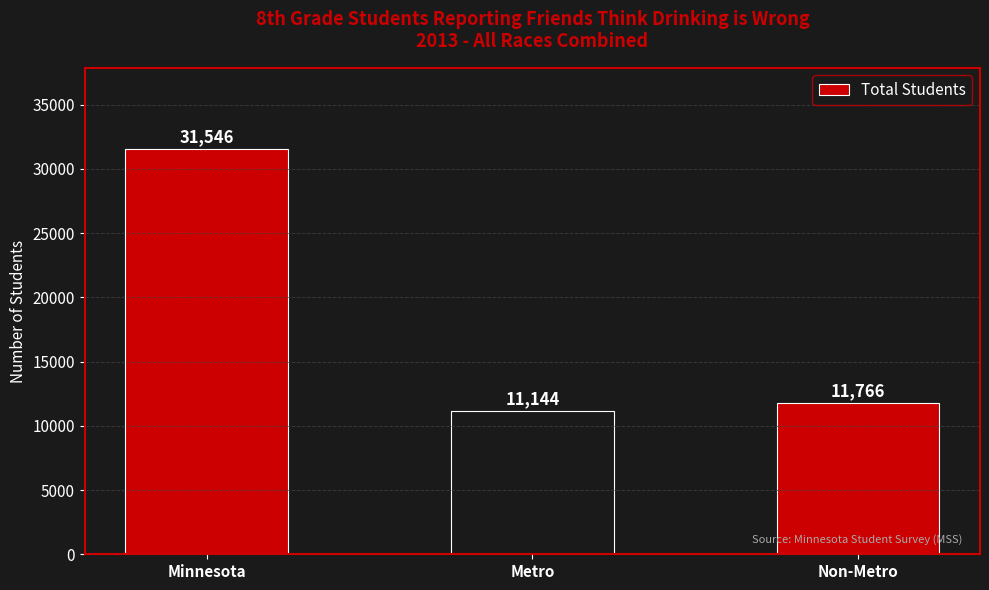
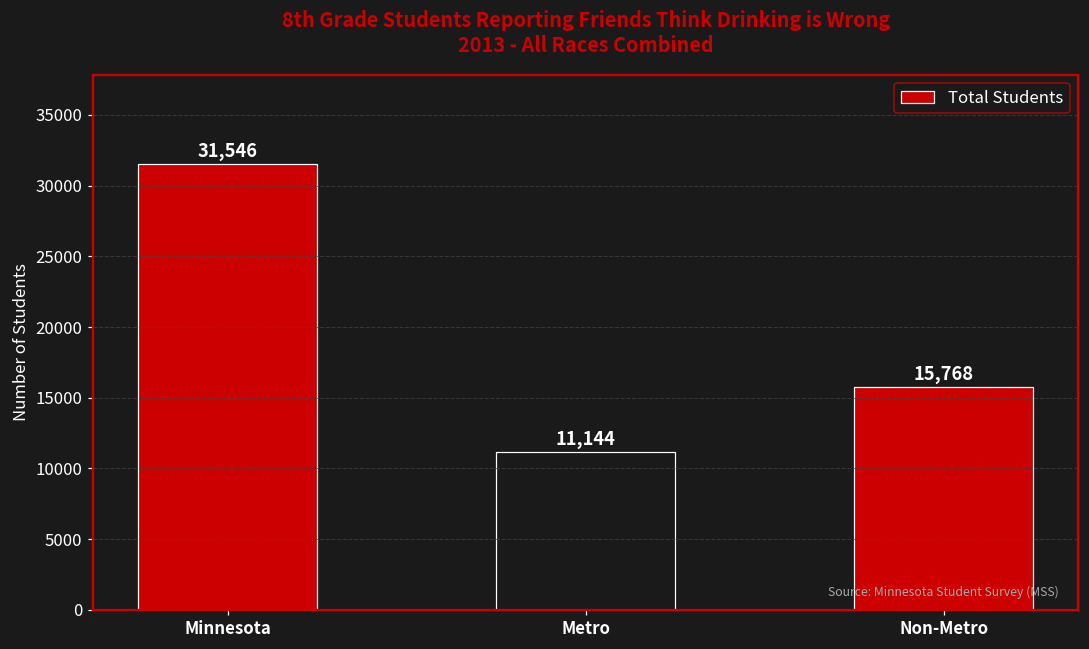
Non-Metro: 11,766 -> 15,768
